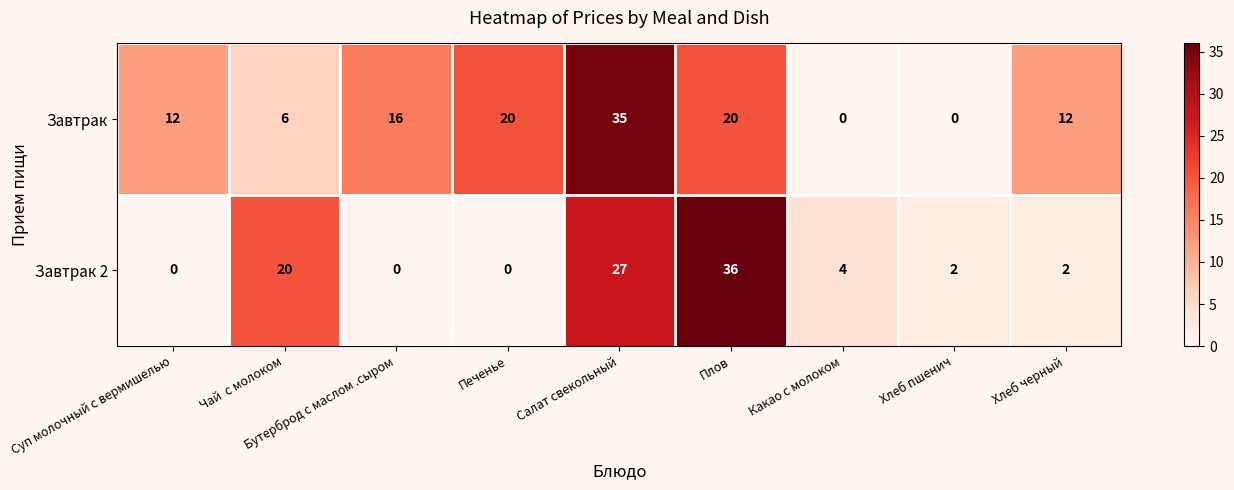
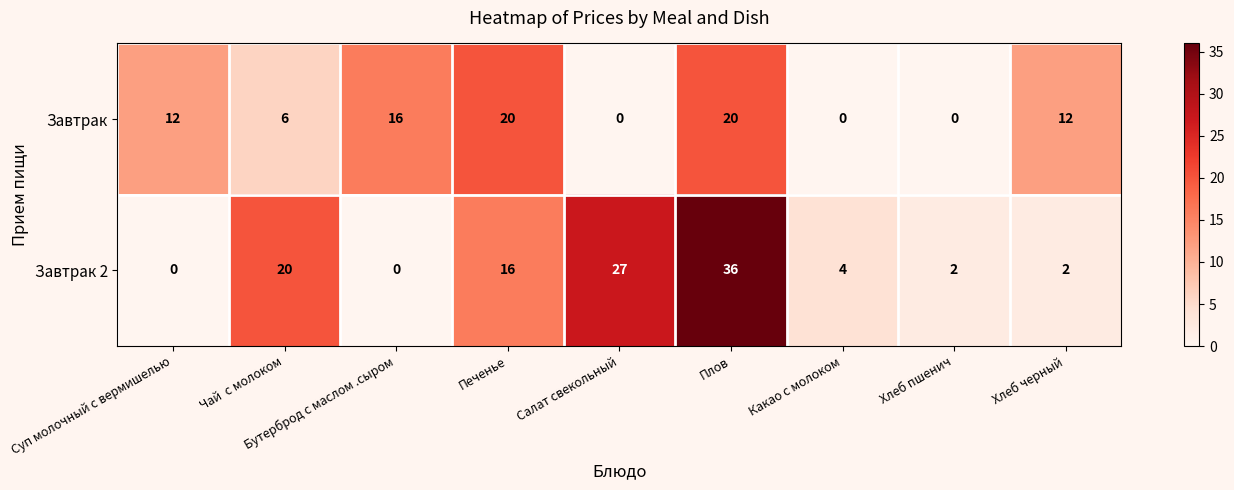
Завтрак, Салат свекольный: 35 -> 0
Завтрак 2, Печенье: 0 -> 16
